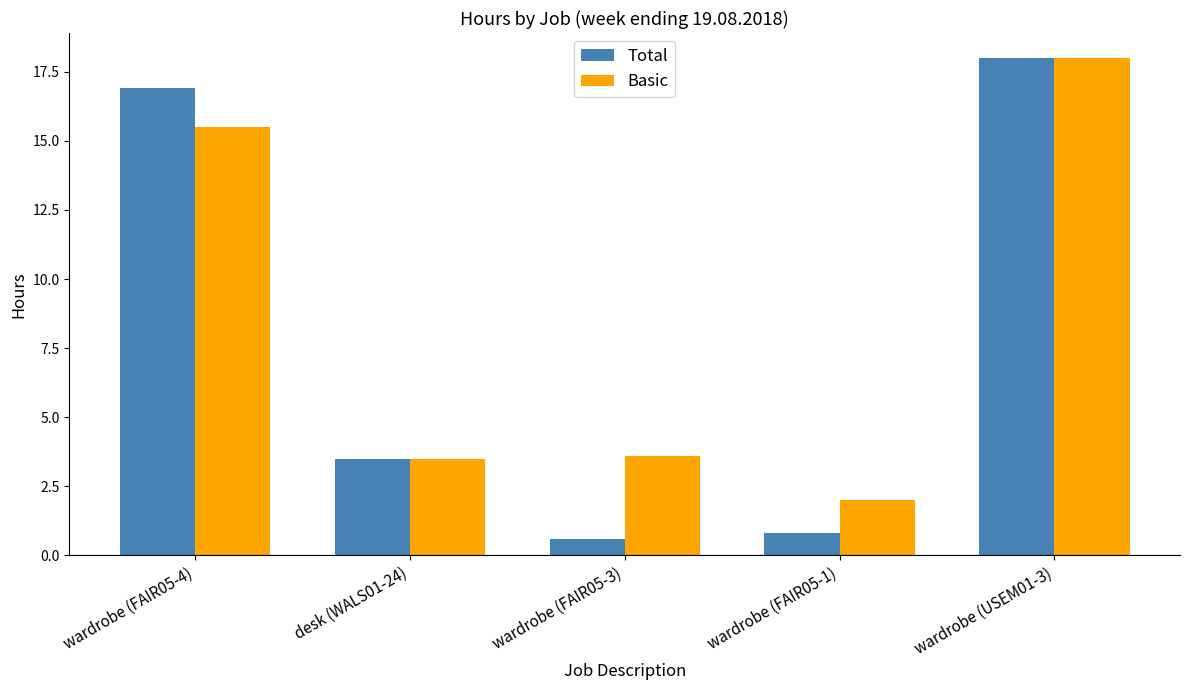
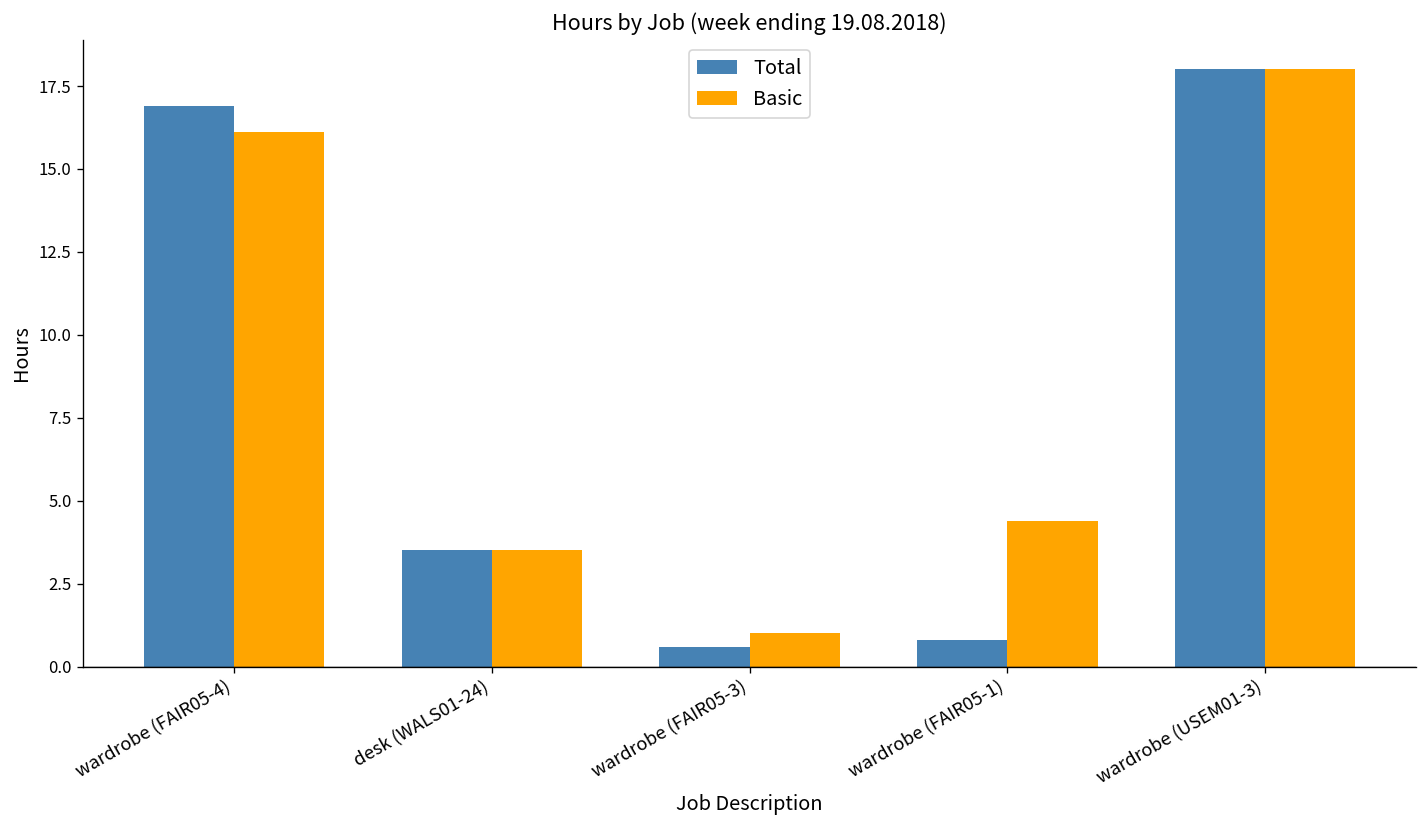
Basic, wardrobe (FAIR05-4): 15.5 -> 16.1
Basic, wardrobe (FAIR05-3): 3.6 -> 1.0
Basic, wardrobe (FAIR05-1): 2.0 -> 4.4
